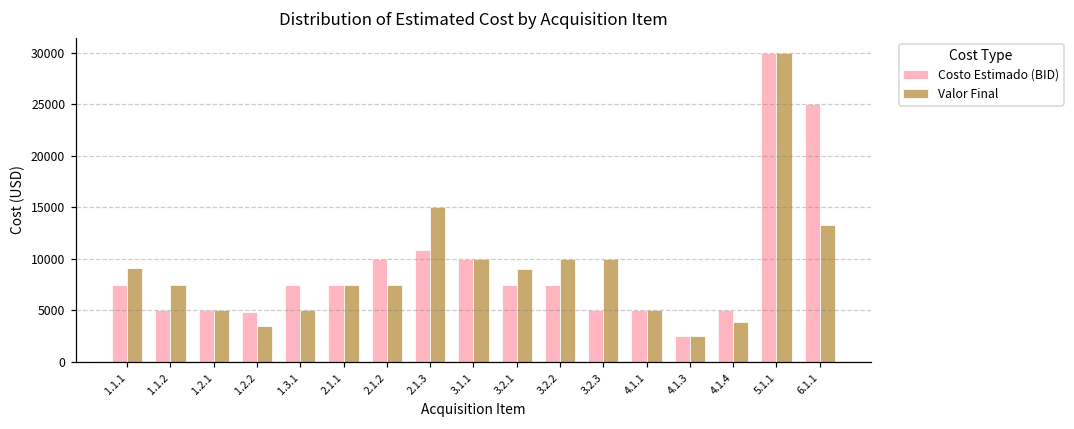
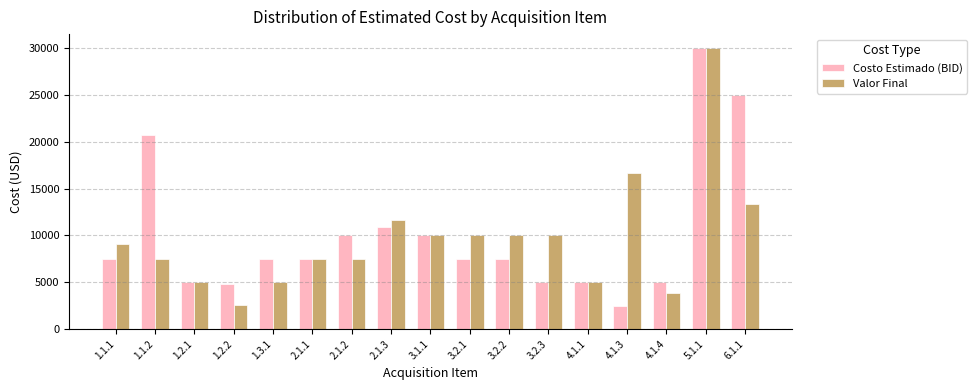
Costo Estimado (BID), 1.1.2: 5000 -> 21000
Valor Final, 1.2.2: 4000 -> 3000
Valor Final, 2.1.3: 15000 -> 12000
Valor Final, 3.2.1: 9000 -> 10000
Valor Final, 4.1.3: 3000 -> 17000
